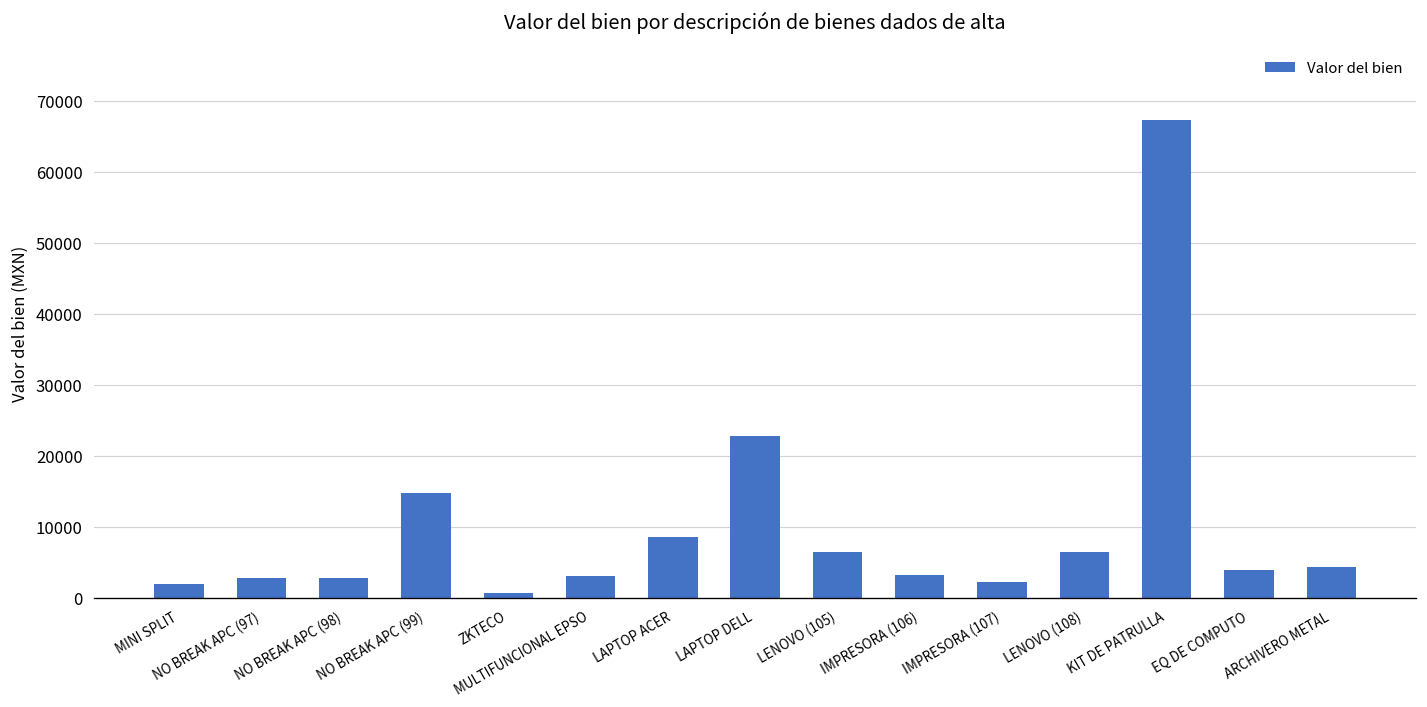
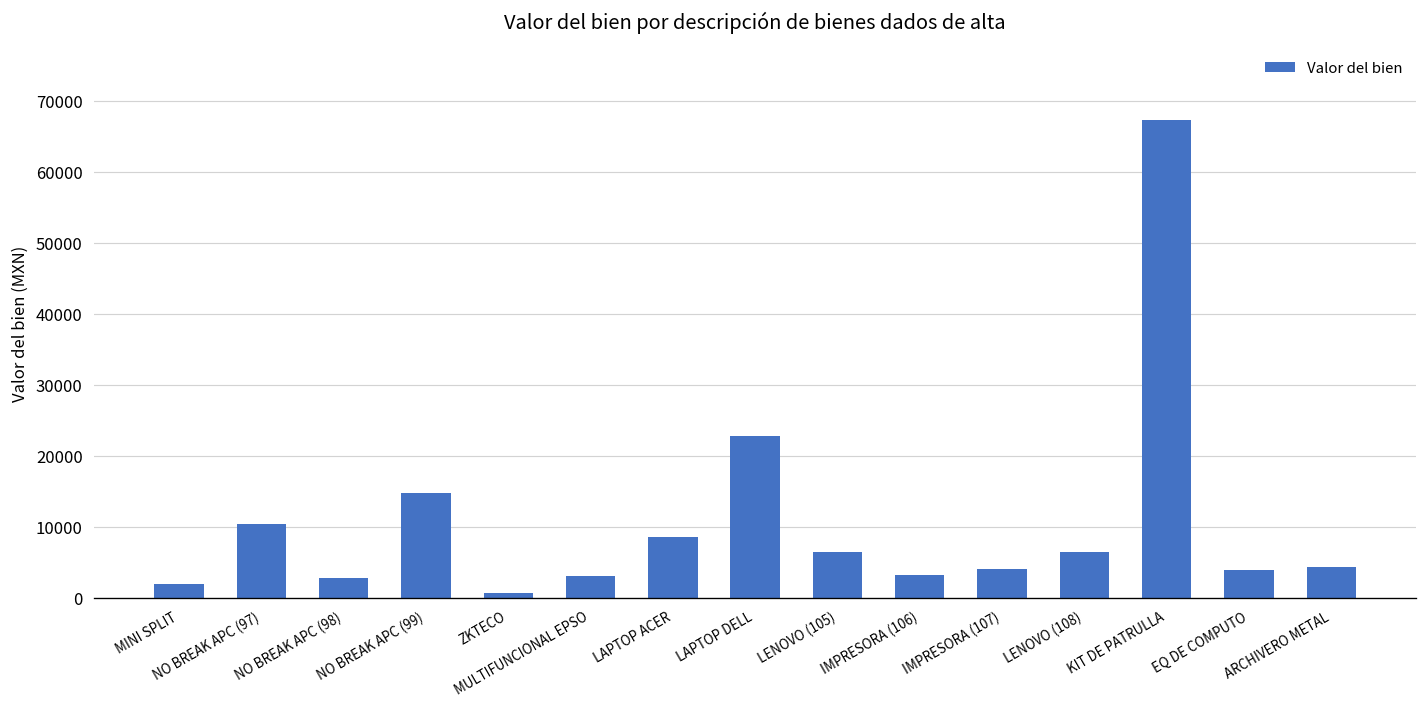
NO BREAK APC (97): 3000 -> 10000
IMPRESORA (107): 2000 -> 4000
